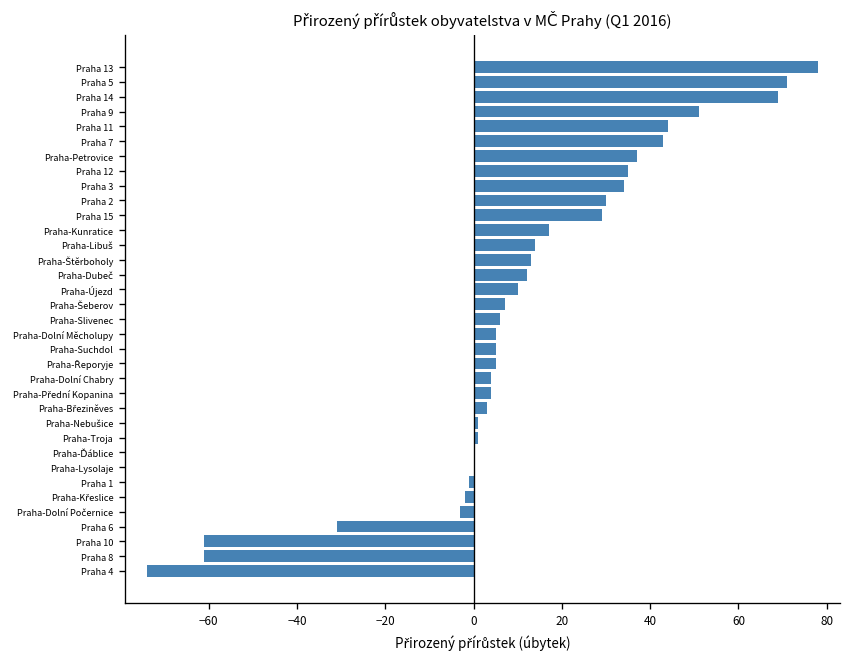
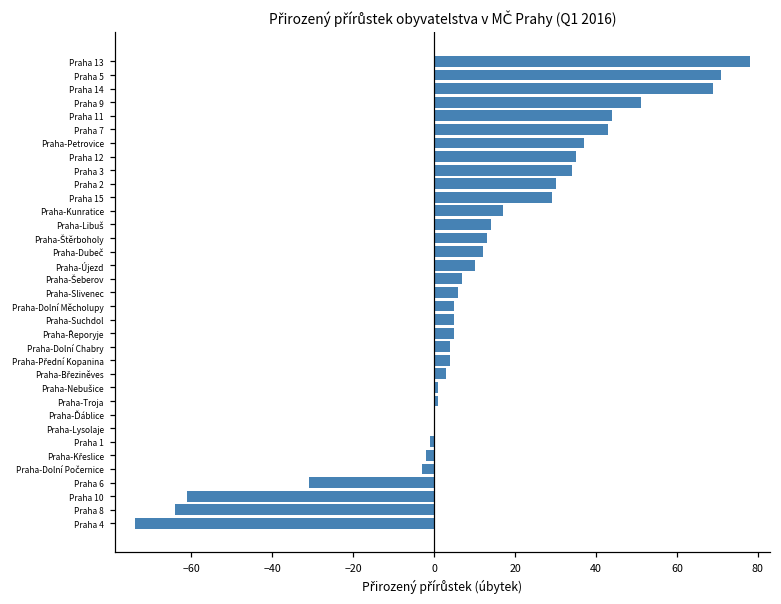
Praha 8: -61 -> -64
